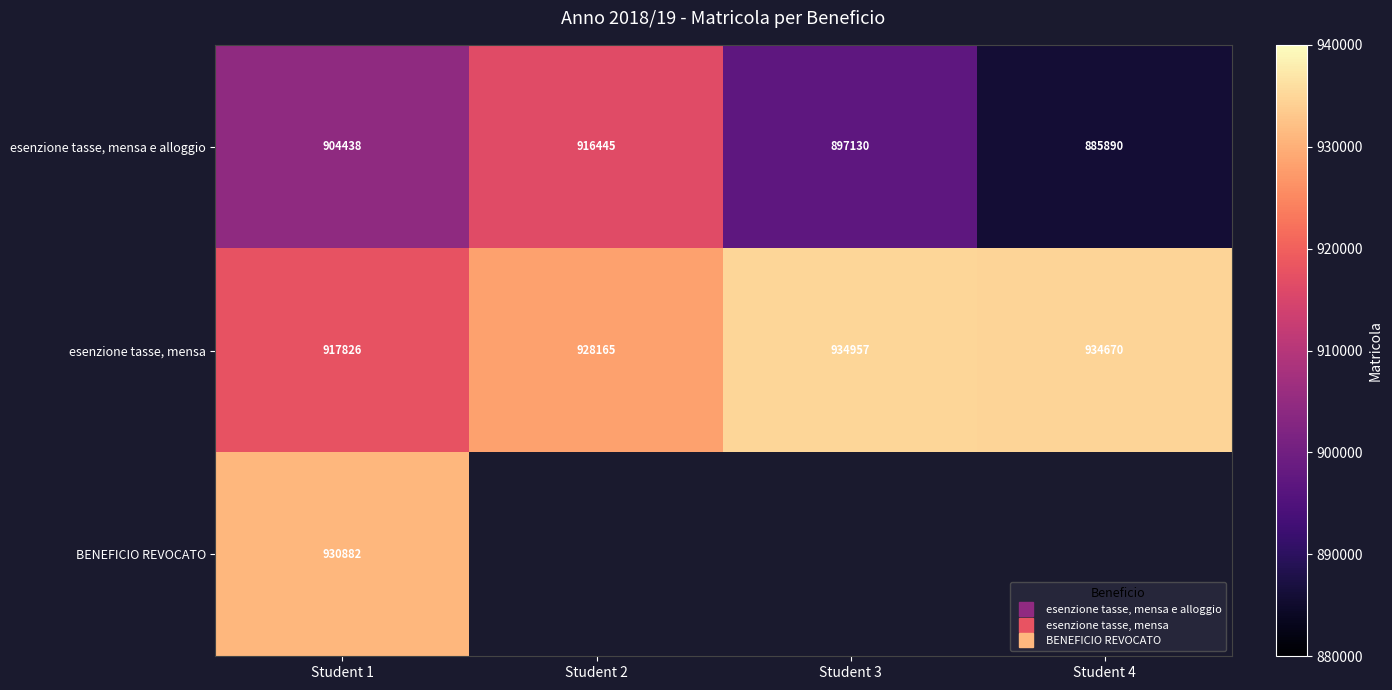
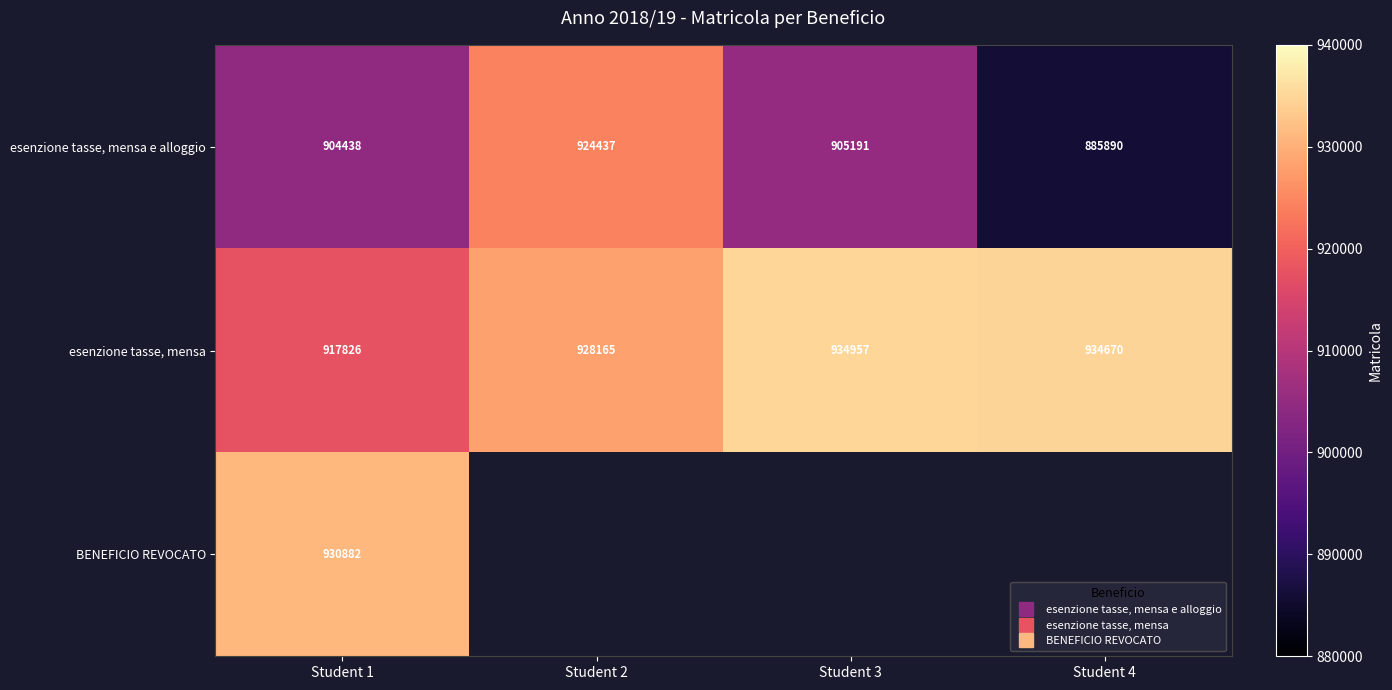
esenzione tasse, mensa e alloggio, Student 2: 916445 -> 924437
esenzione tasse, mensa e alloggio, Student 3: 897130 -> 905191
